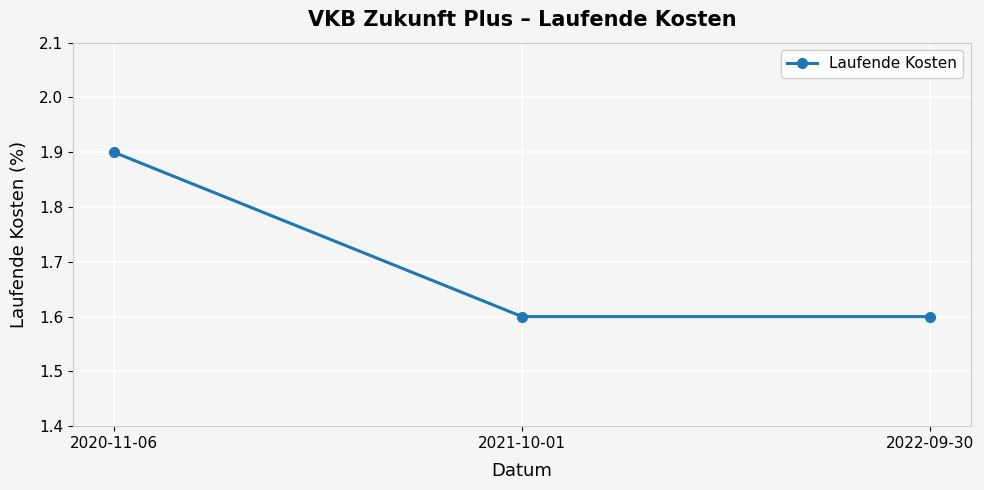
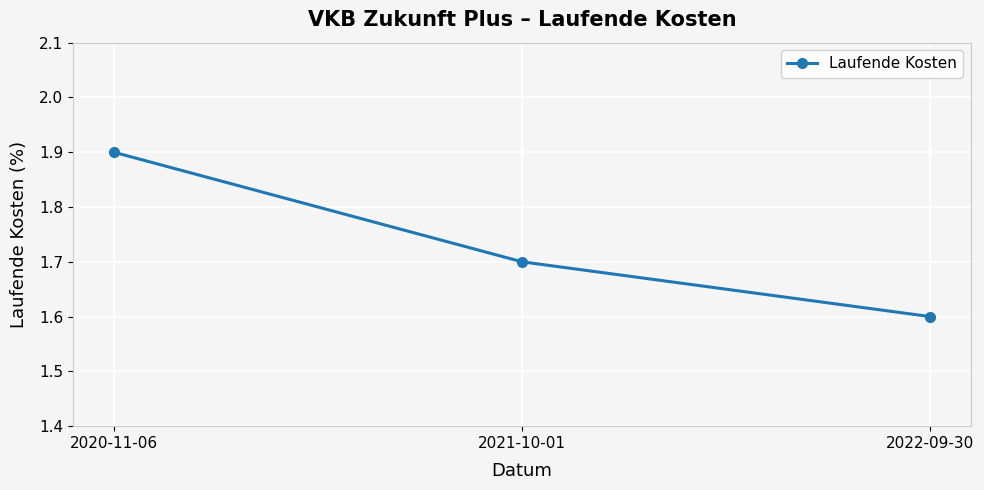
2021-10-01: 1.6 -> 1.7
